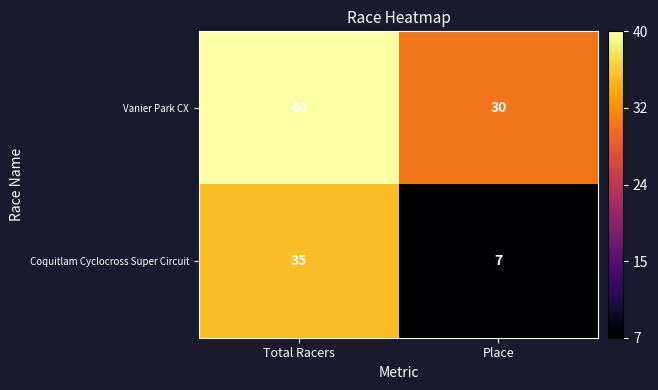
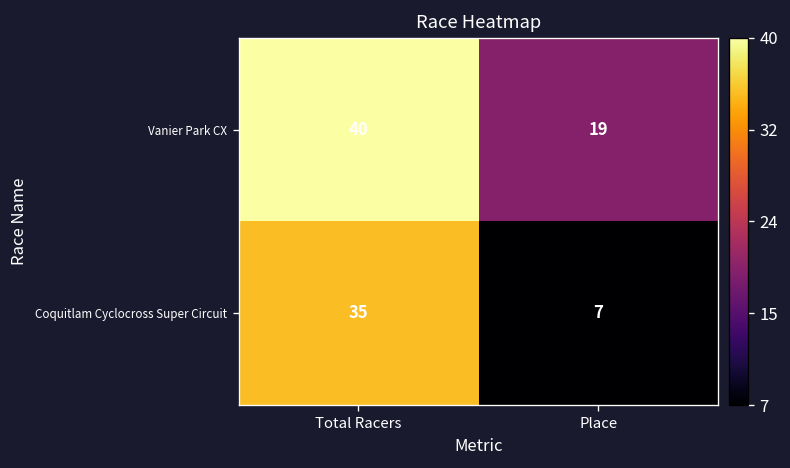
Vanier Park CX, Place: 30 -> 19
